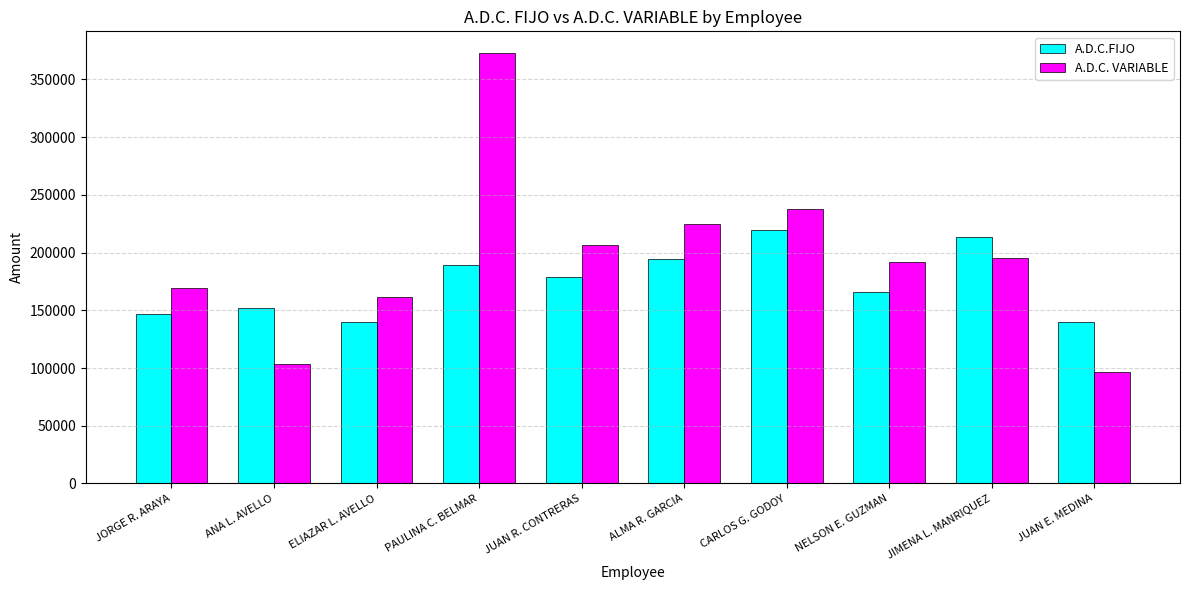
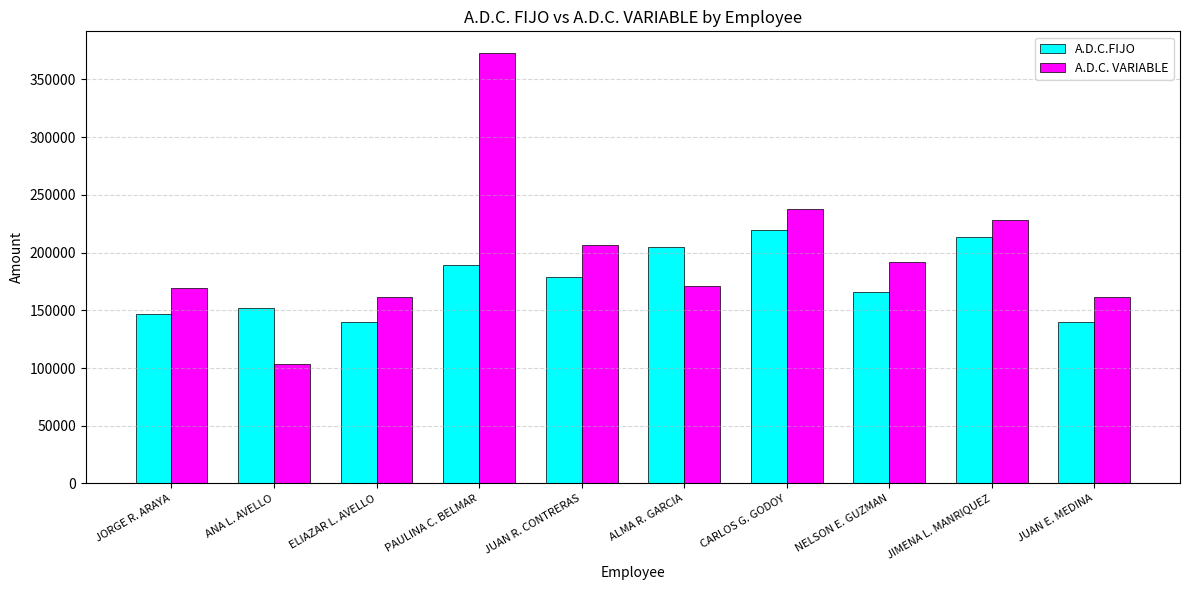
A.D.C.FIJO, ALMA R. GARCIA: 194000 -> 205000
A.D.C. VARIABLE, ALMA R. GARCIA: 224000 -> 171000
A.D.C. VARIABLE, JIMENA L. MANRIQUEZ: 195000 -> 228000
A.D.C. VARIABLE, JUAN E. MEDINA: 97000 -> 161000
